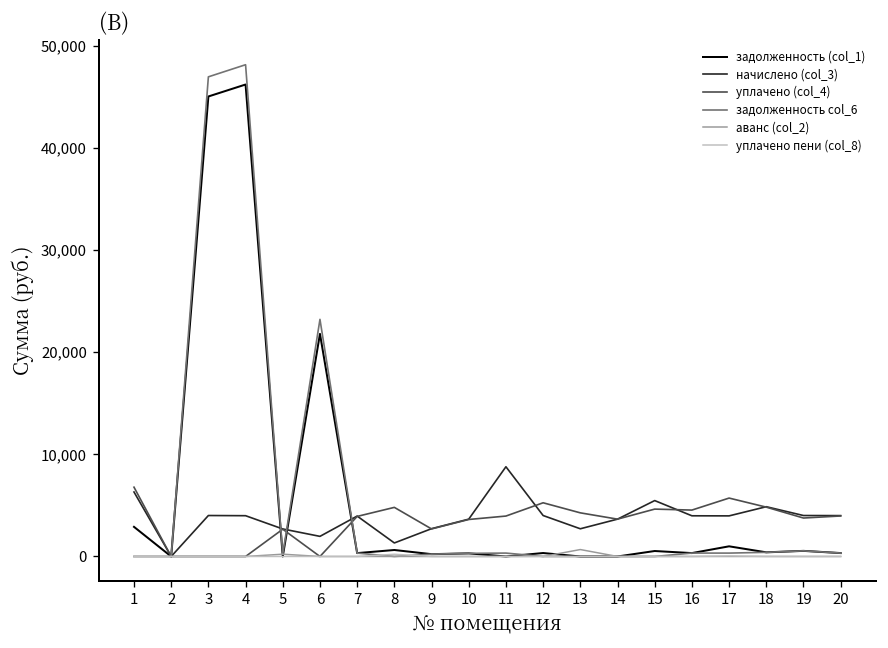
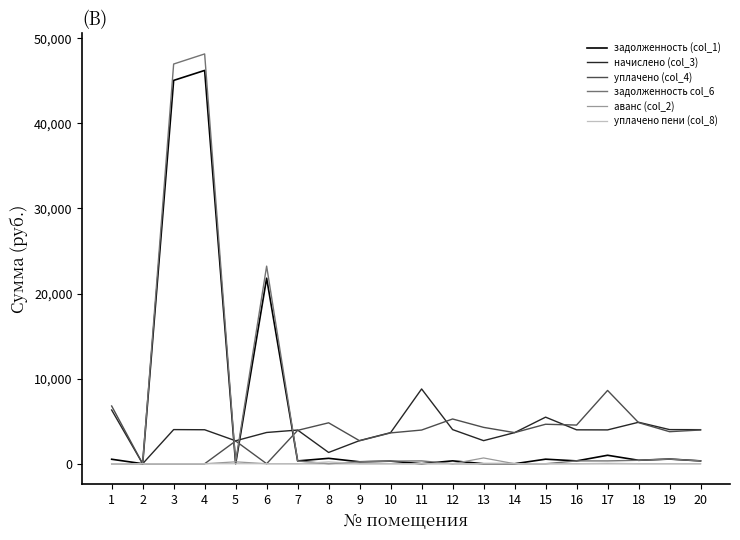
задолженность (col_1), 1: 3,000 -> 1,000
начислено (col_3), 6: 2,000 -> 4,000
уплачено (col_4), 17: 6,000 -> 9,000
